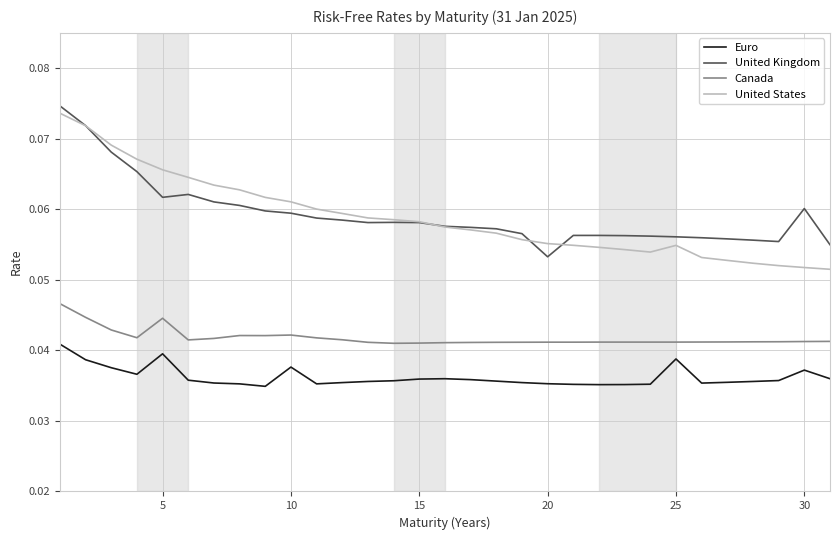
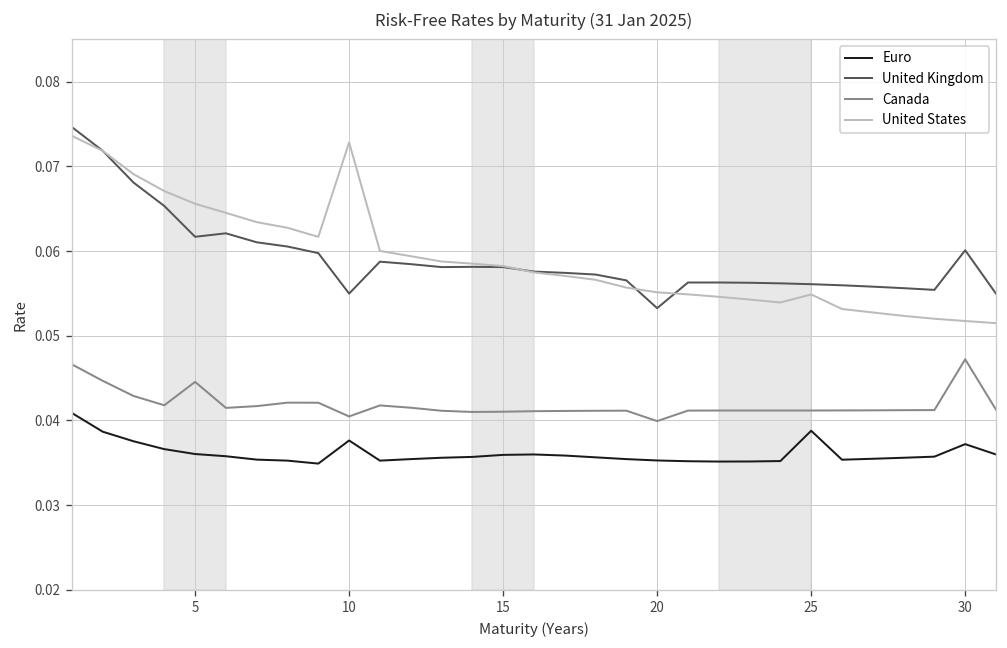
Euro, 5: 0.040 -> 0.036
United Kingdom, 10: 0.059 -> 0.055
Canada, 10: 0.042 -> 0.040
United States, 10: 0.061 -> 0.073
Canada, 20: 0.041 -> 0.040
Canada, 30: 0.041 -> 0.047
